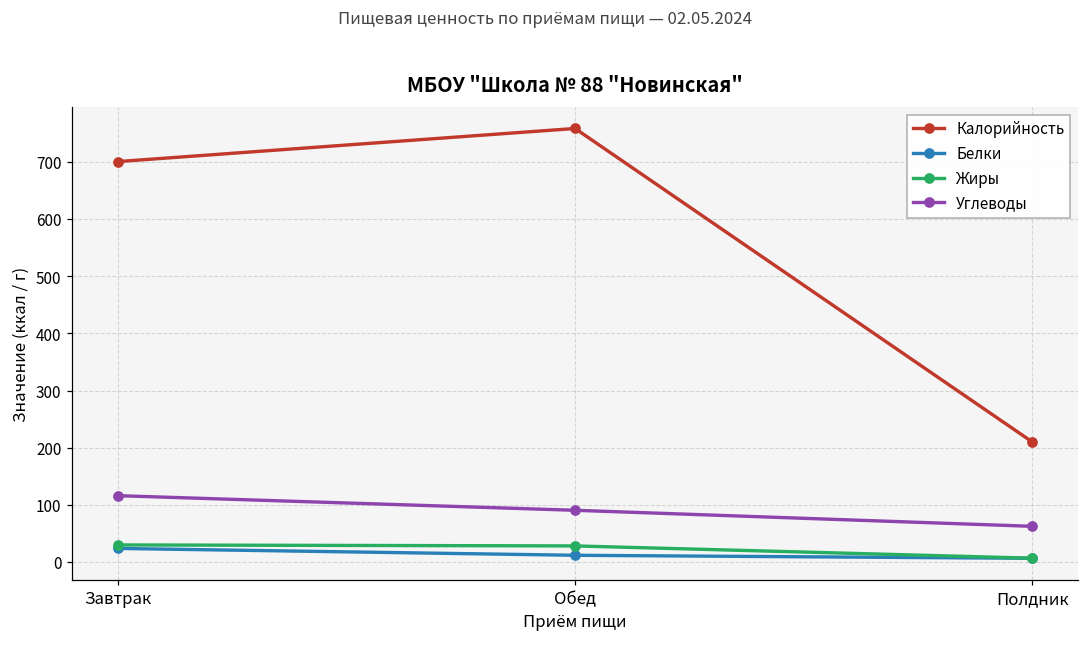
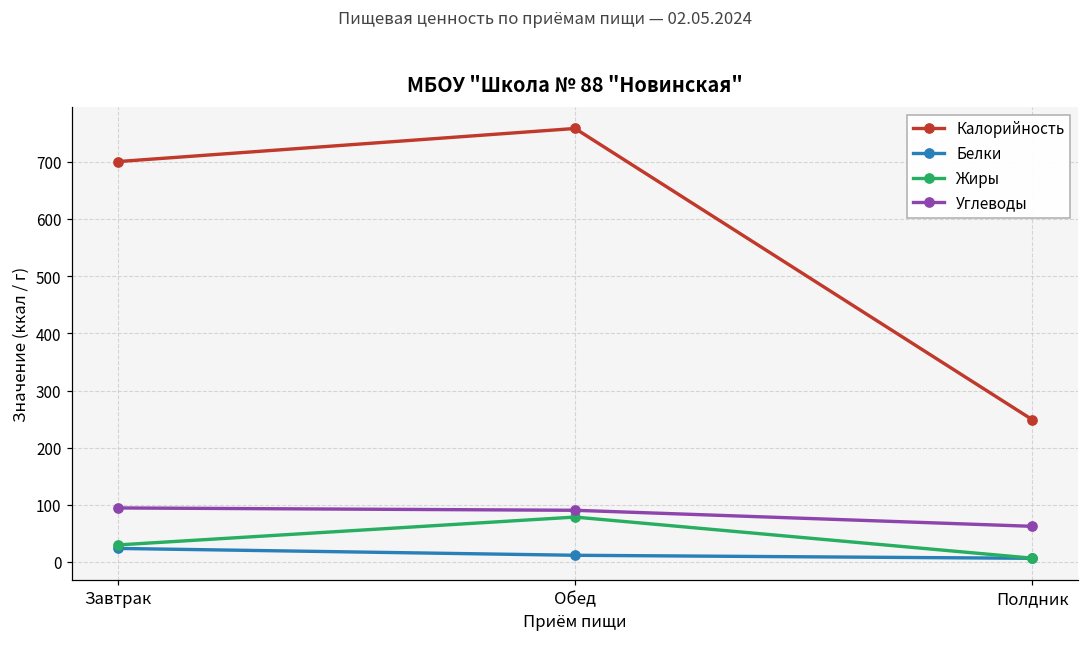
Углеводы, Завтрак: 120 -> 90
Жиры, Обед: 30 -> 80
Калорийность, Полдник: 210 -> 250
